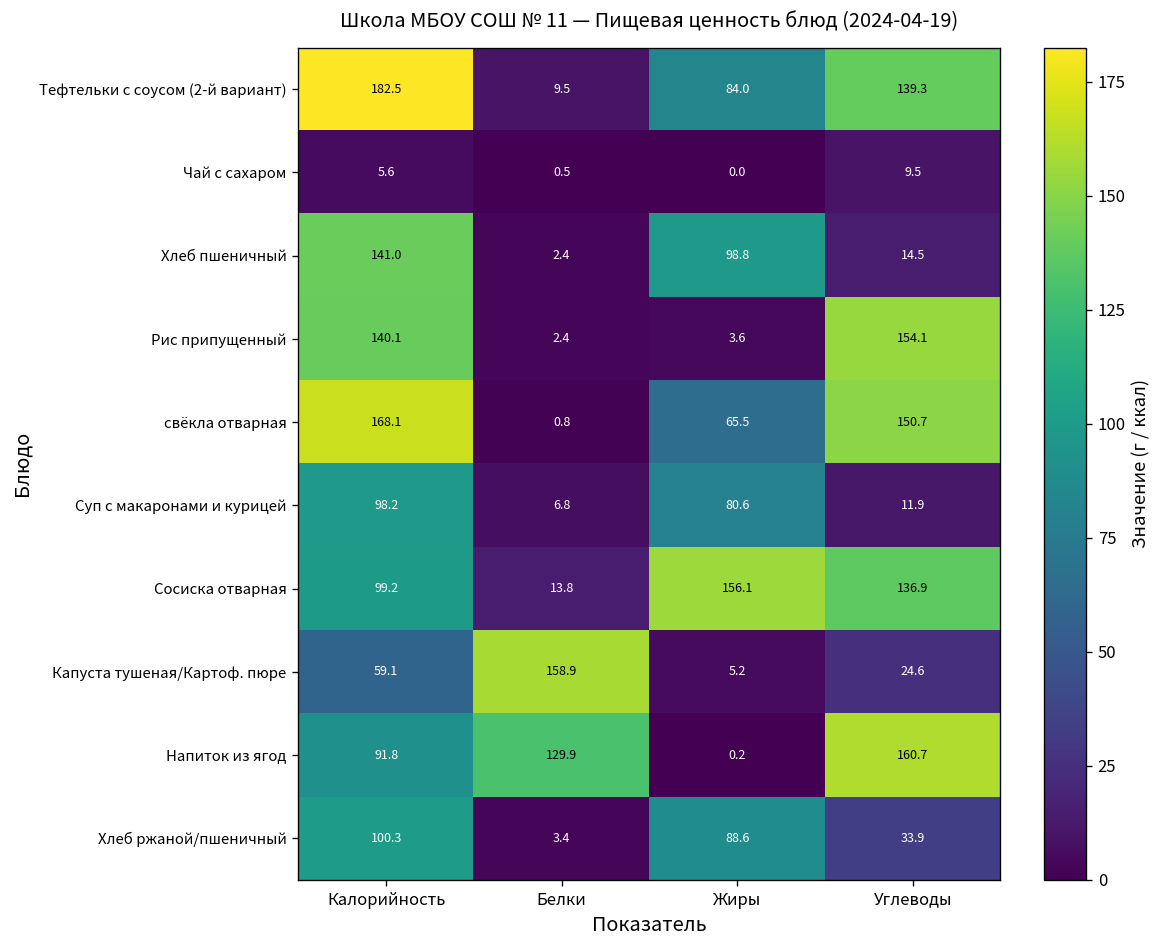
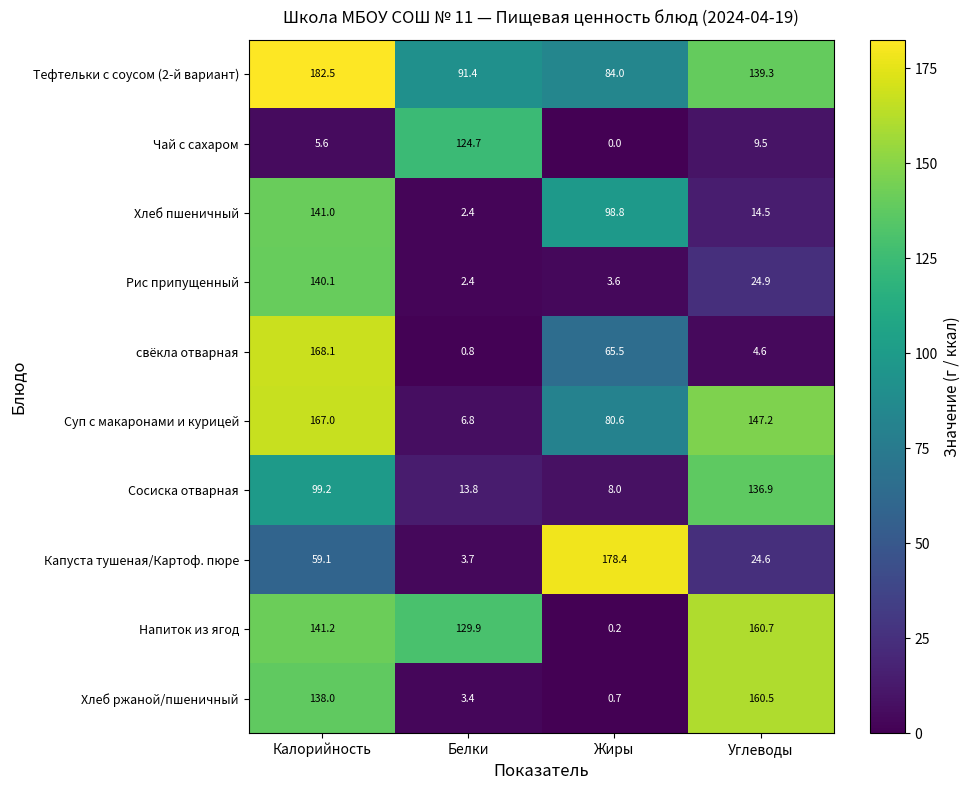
Тефтельки с соусом (2-й вариант), Белки: 9.5 -> 91.4
Чай с сахаром, Белки: 0.5 -> 124.7
Рис припущенный, Углеводы: 154.1 -> 24.9
свёкла отварная, Углеводы: 150.7 -> 4.6
Суп с макаронами и курицей, Калорийность: 98.2 -> 167.0
Суп с макаронами и курицей, Углеводы: 11.9 -> 147.2
Сосиска отварная, Жиры: 156.1 -> 8.0
Капуста тушеная/Картоф. пюре, Белки: 158.9 -> 3.7
Капуста тушеная/Картоф. пюре, Жиры: 5.2 -> 178.4
Напиток из ягод, Калорийность: 91.8 -> 141.2
Хлеб ржаной/пшеничный, Калорийность: 100.3 -> 138.0
Хлеб ржаной/пшеничный, Жиры: 88.6 -> 0.7
Хлеб ржаной/пшеничный, Углеводы: 33.9 -> 160.5
